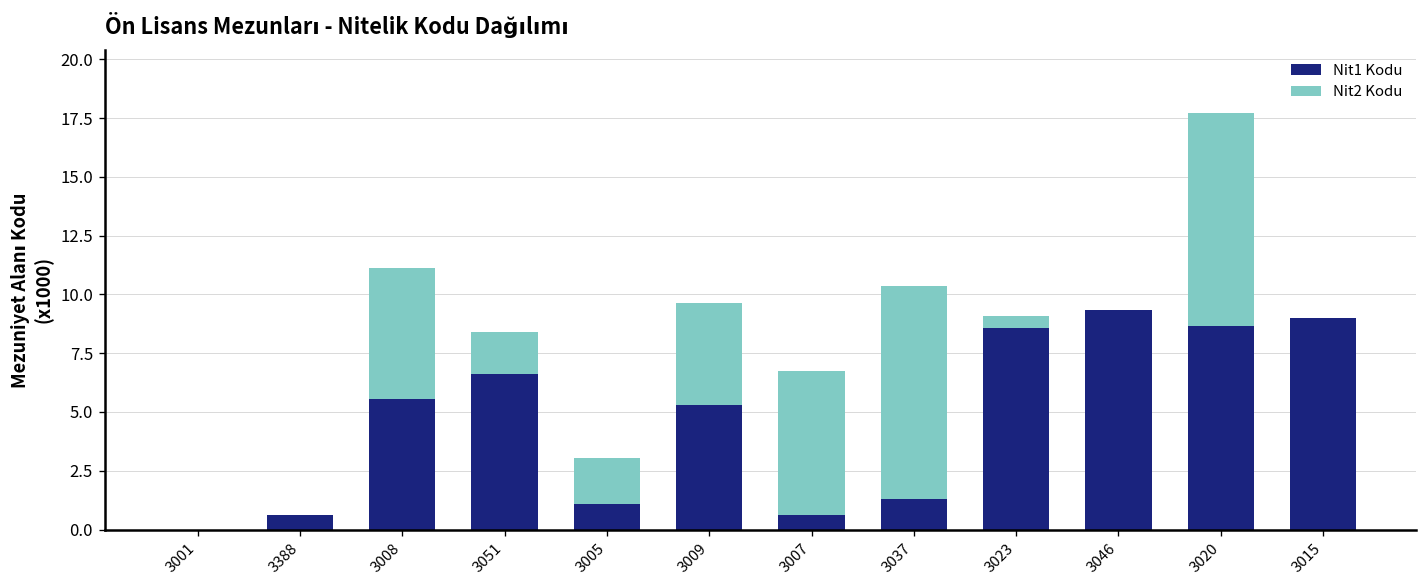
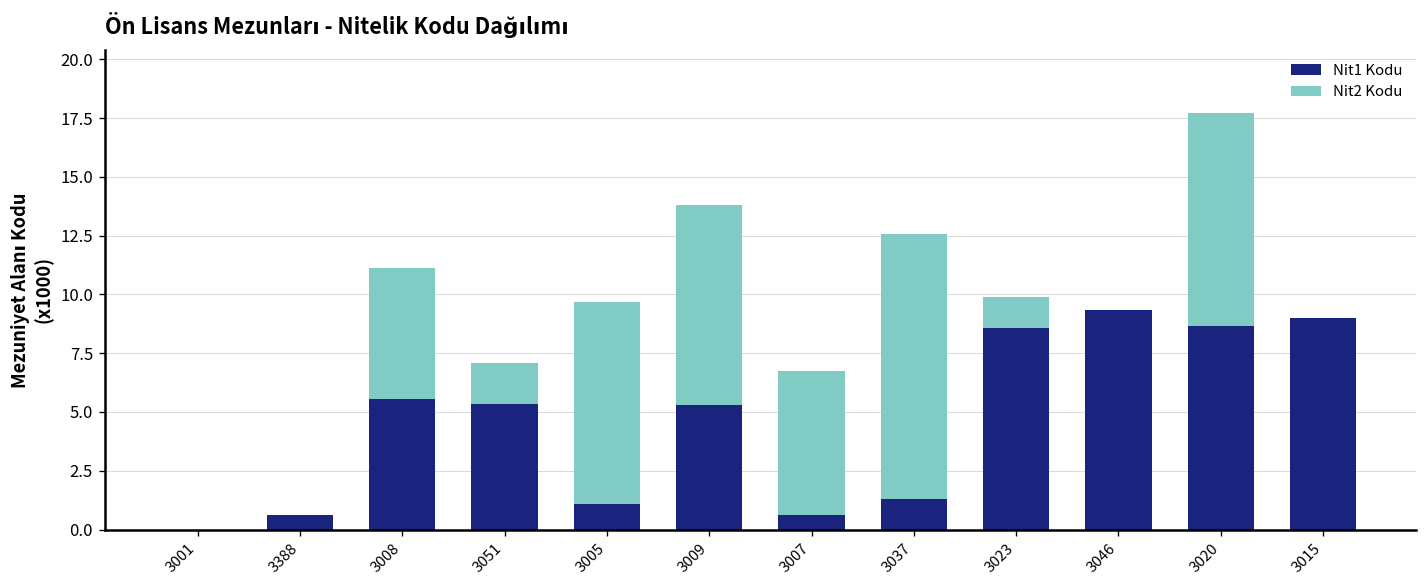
Nit1 Kodu, 3051: 6.6 -> 5.3
Nit2 Kodu, 3005: 2.0 -> 8.6
Nit2 Kodu, 3009: 4.3 -> 8.5
Nit2 Kodu, 3037: 9.1 -> 11.3
Nit2 Kodu, 3023: 0.5 -> 1.3
